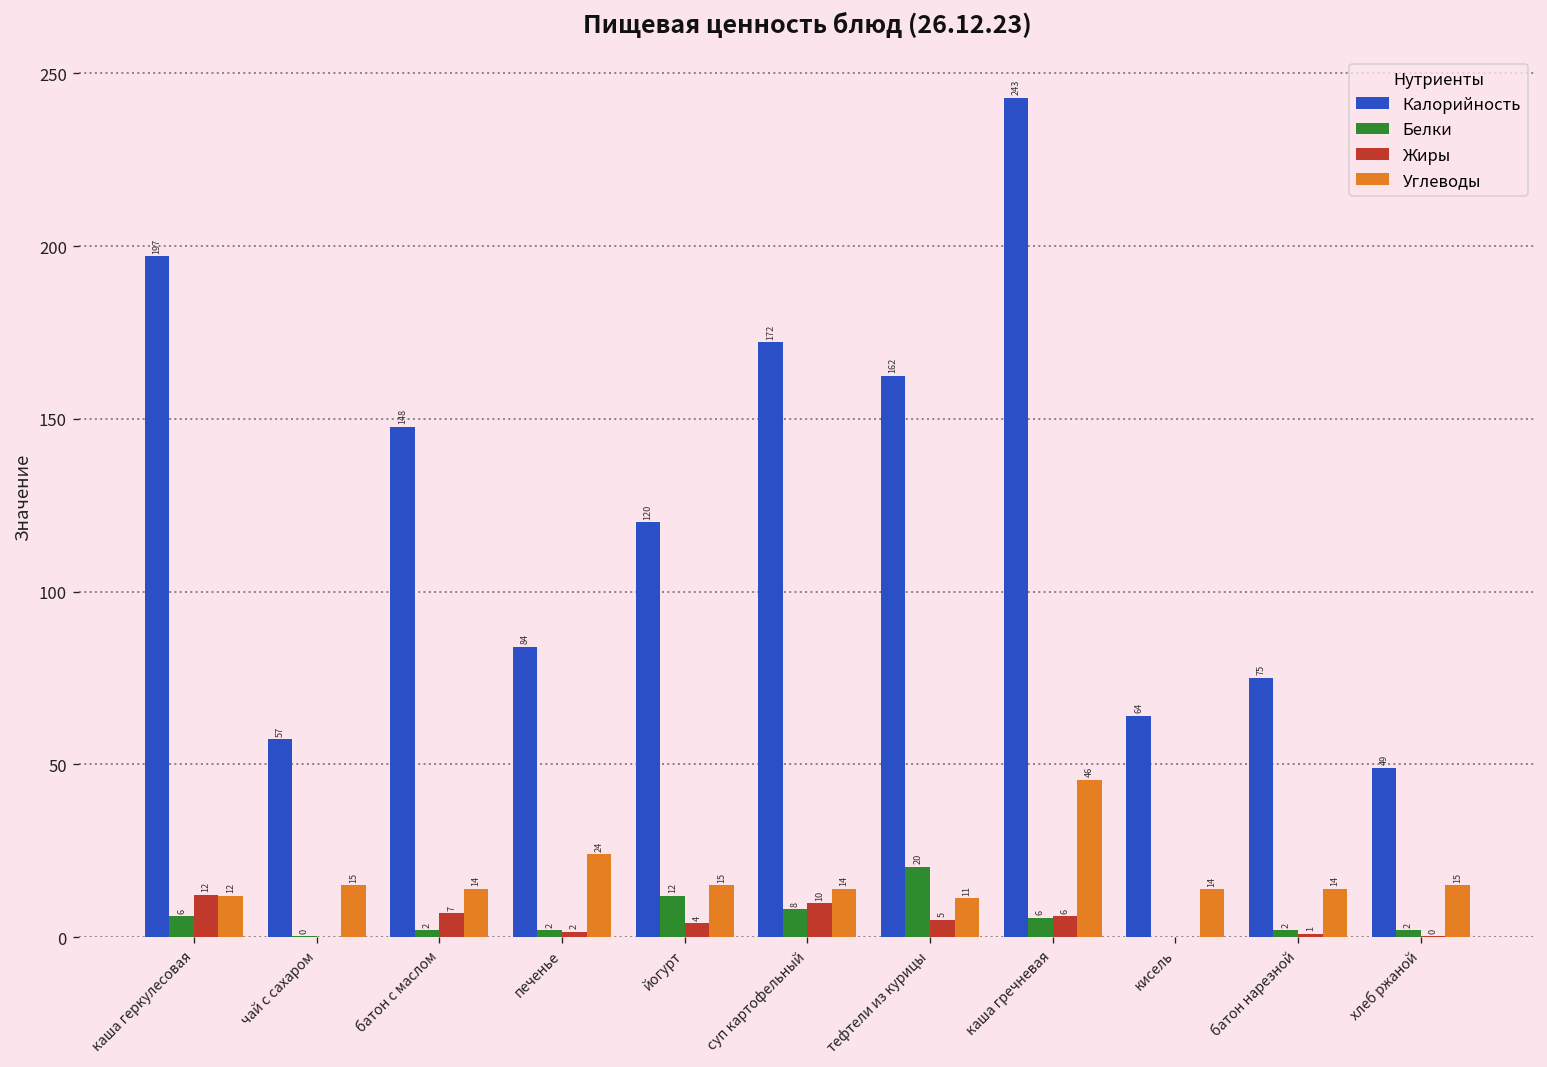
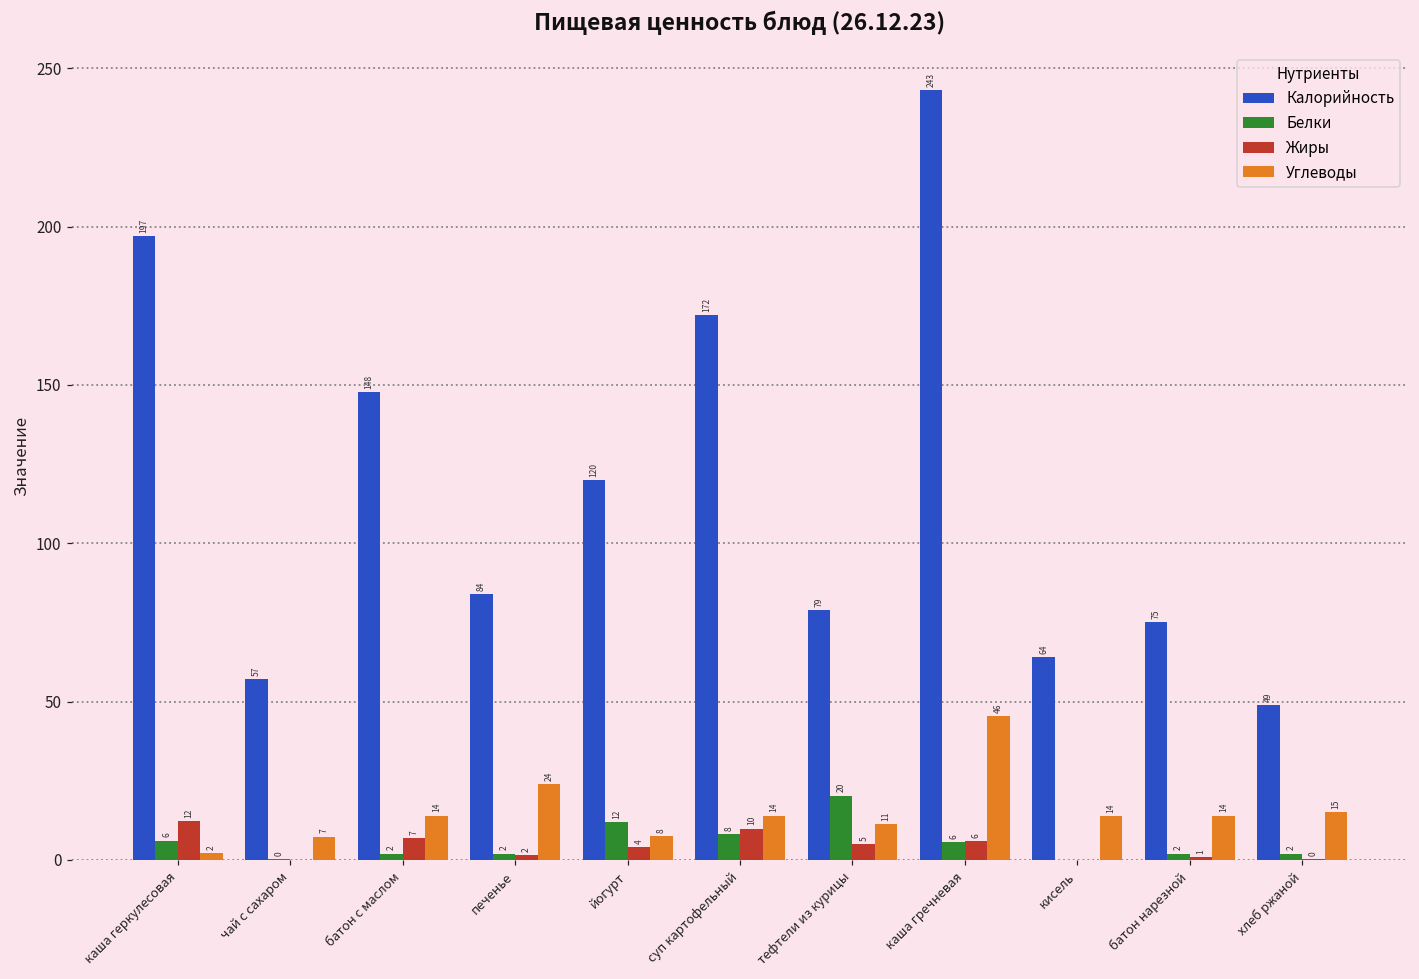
Углеводы, каша геркулесовая: 12 -> 2
Углеводы, чай с сахаром: 15 -> 7
Углеводы, йогурт: 15 -> 8
Калорийность, тефтели из курицы: 162 -> 79
